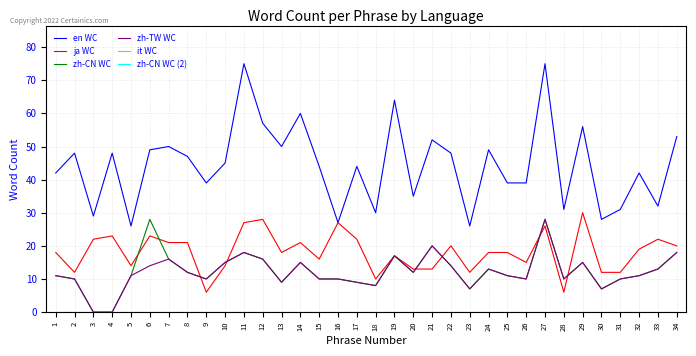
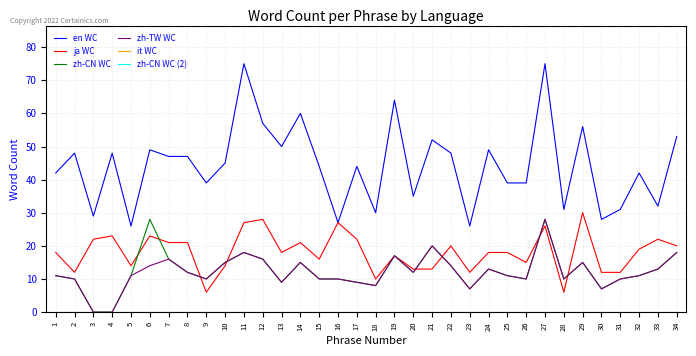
en WC, 7: 50 -> 47
